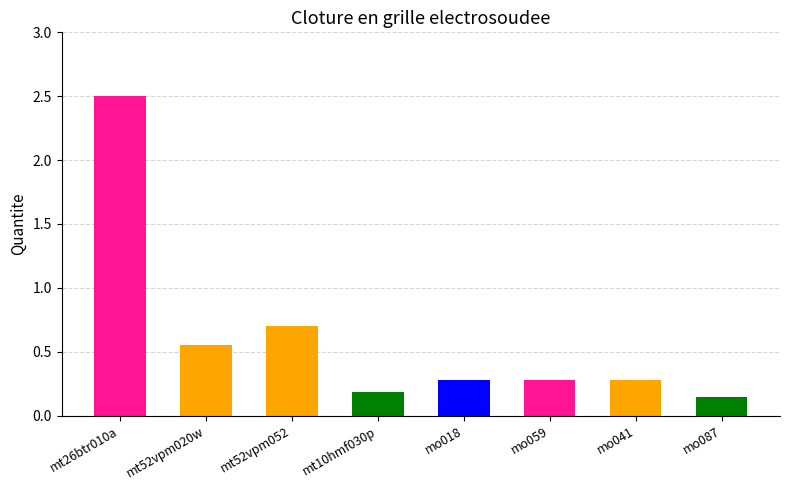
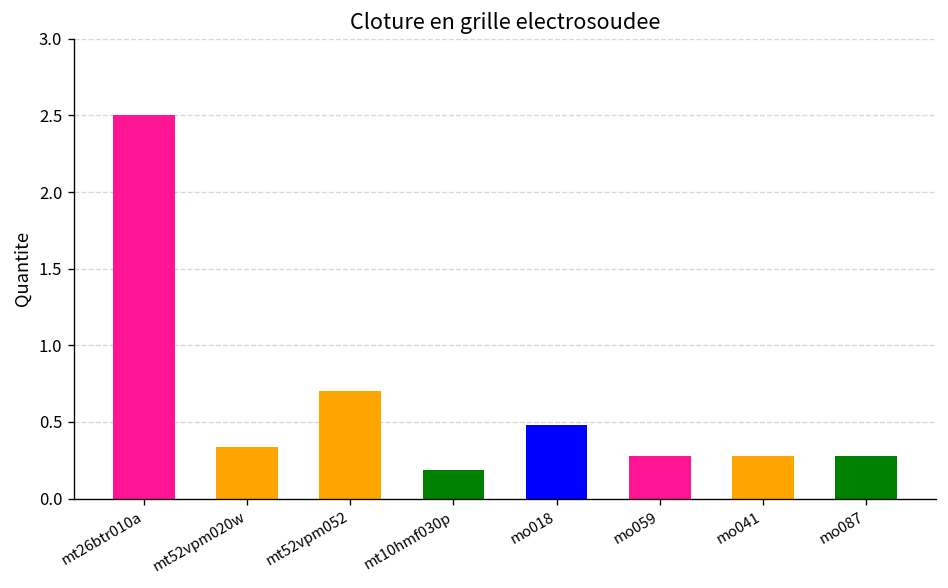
mt52vpm020w: 0.55 -> 0.34
mo018: 0.28 -> 0.48
mo087: 0.14 -> 0.28
